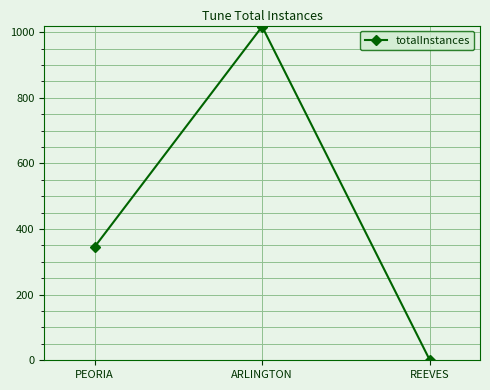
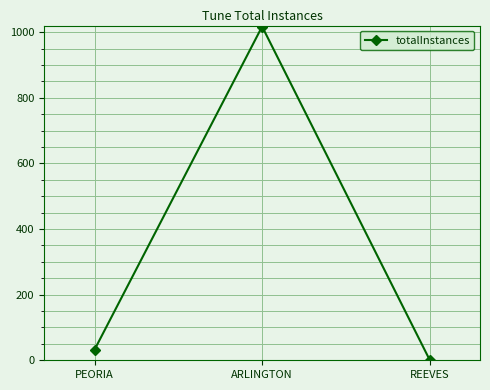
PEORIA: 350 -> 30
